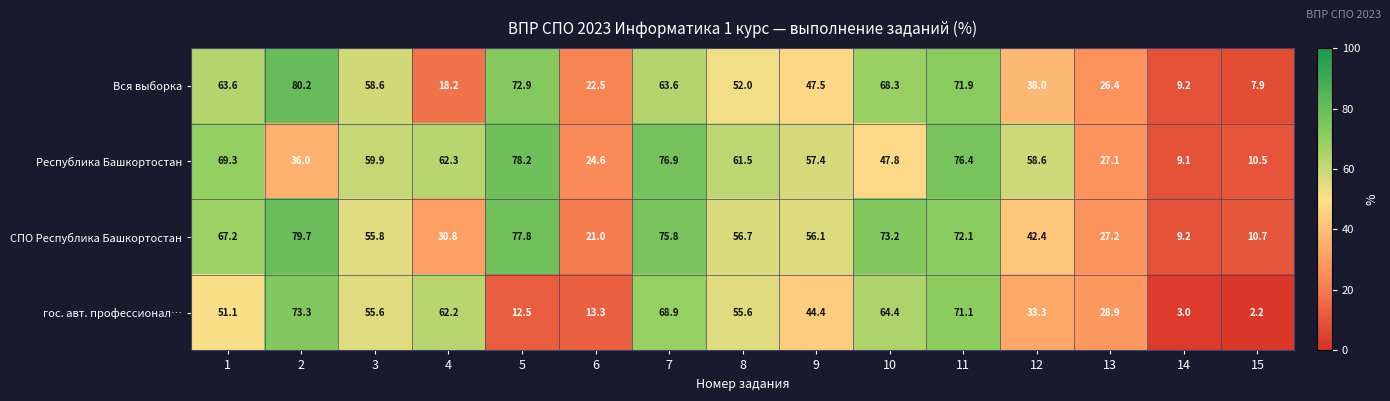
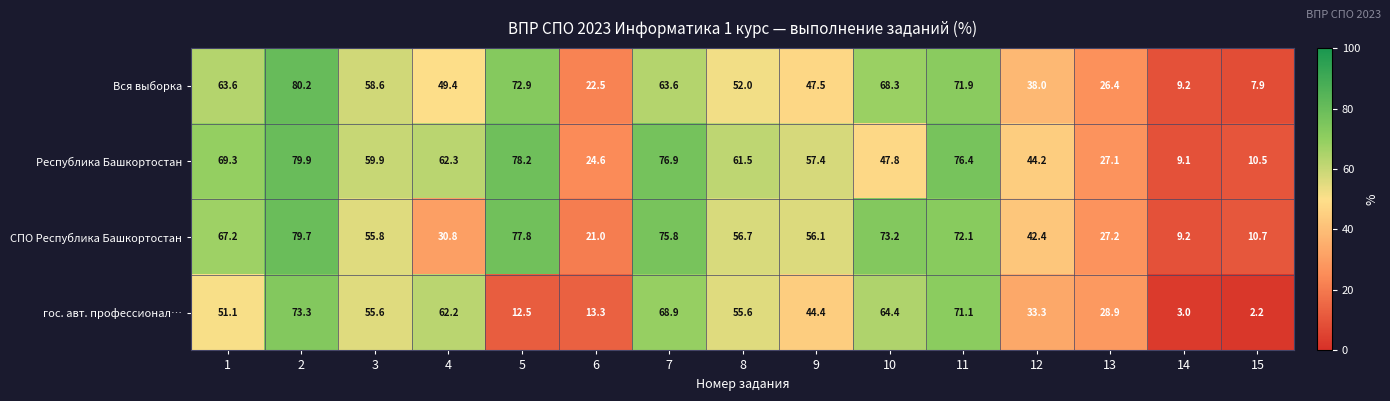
Вся выборка, 4: 18.2 -> 49.4
Республика Башкортостан, 2: 36.0 -> 79.9
Республика Башкортостан, 12: 58.6 -> 44.2
